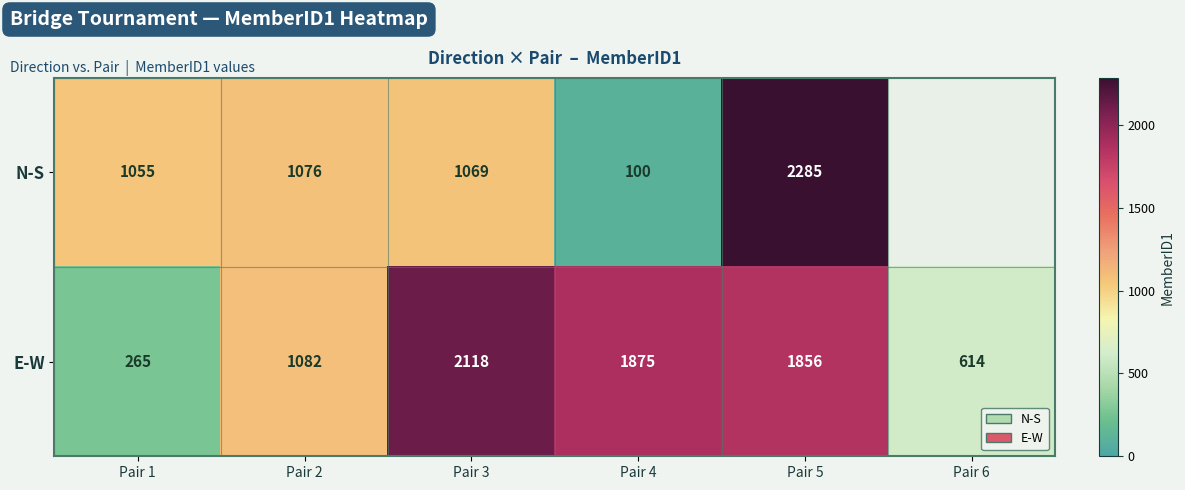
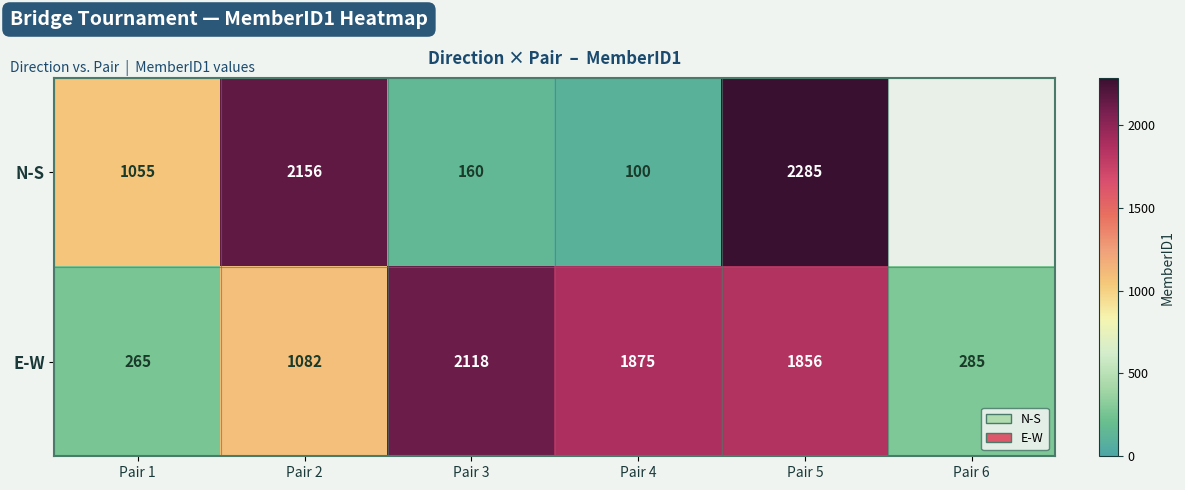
N-S, Pair 2: 1076 -> 2156
N-S, Pair 3: 1069 -> 160
E-W, Pair 6: 614 -> 285
